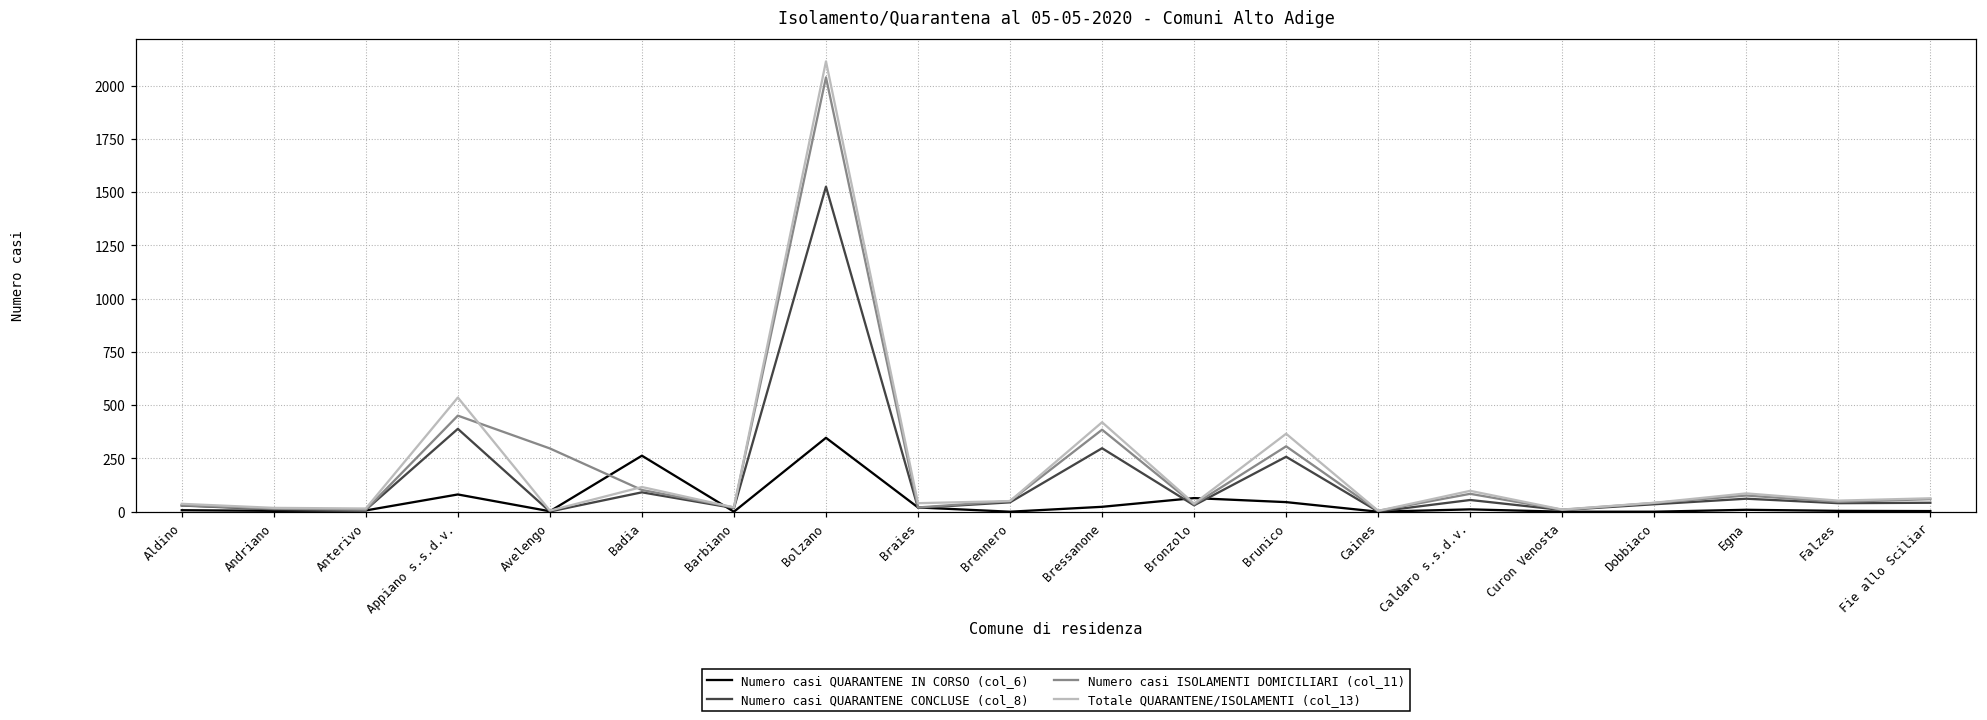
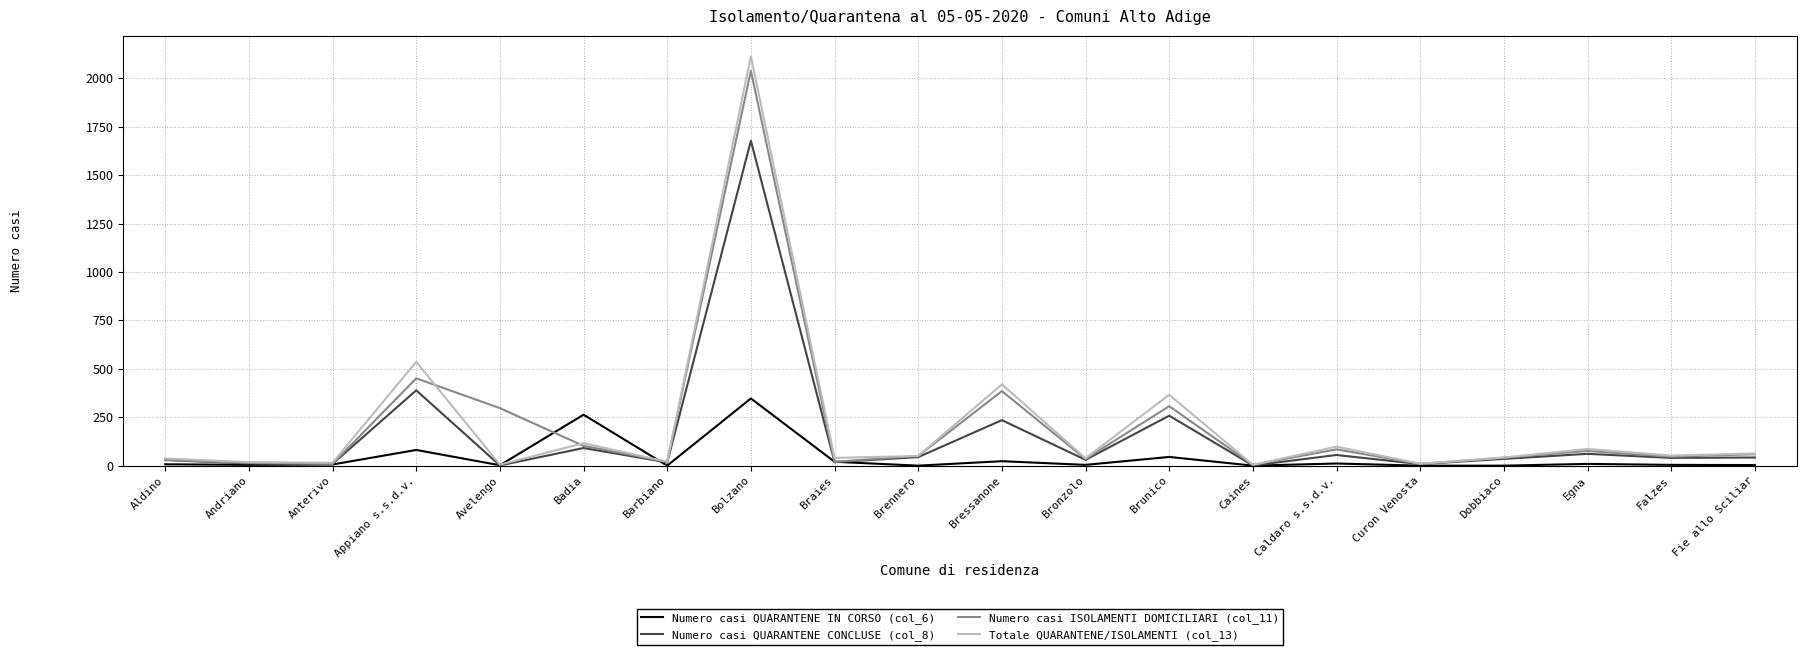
Numero casi QUARANTENE CONCLUSE (col_8), Bolzano: 1530 -> 1680
Numero casi QUARANTENE CONCLUSE (col_8), Bressanone: 300 -> 240
Numero casi QUARANTENE IN CORSO (col_6), Bronzolo: 60 -> 0
